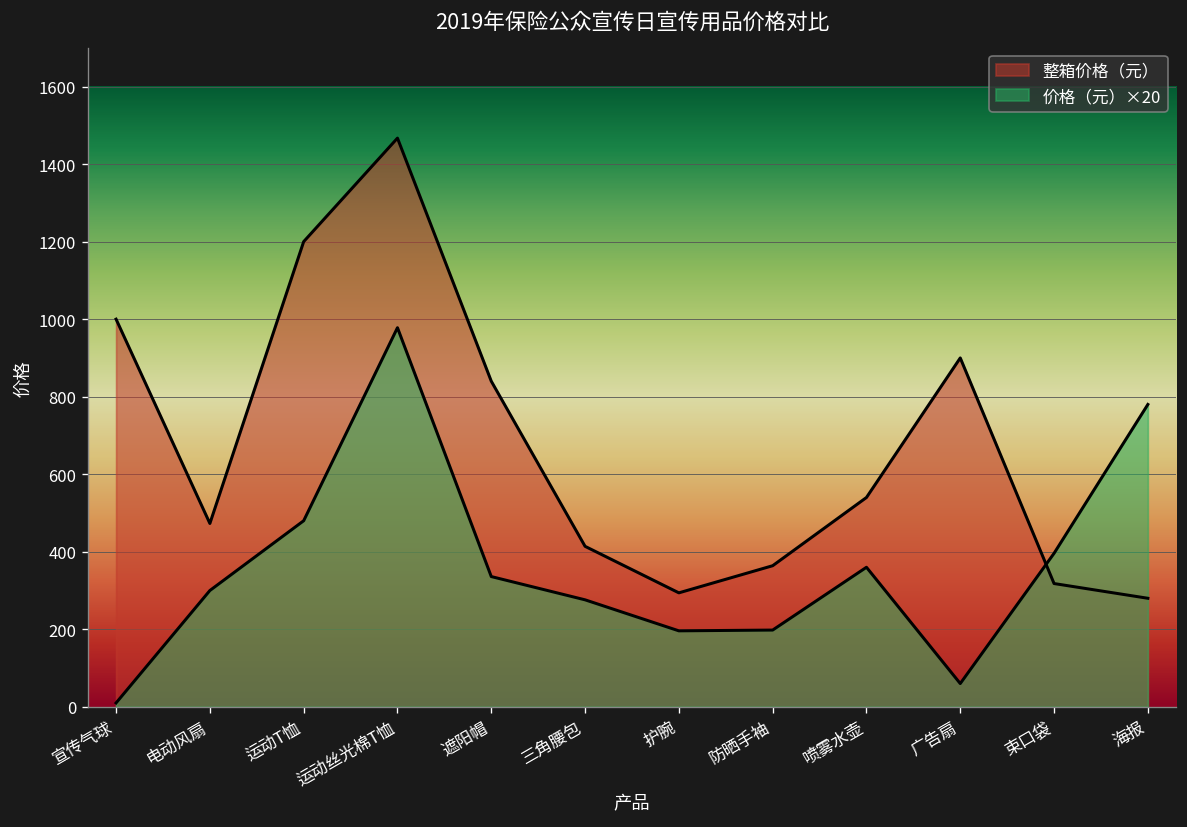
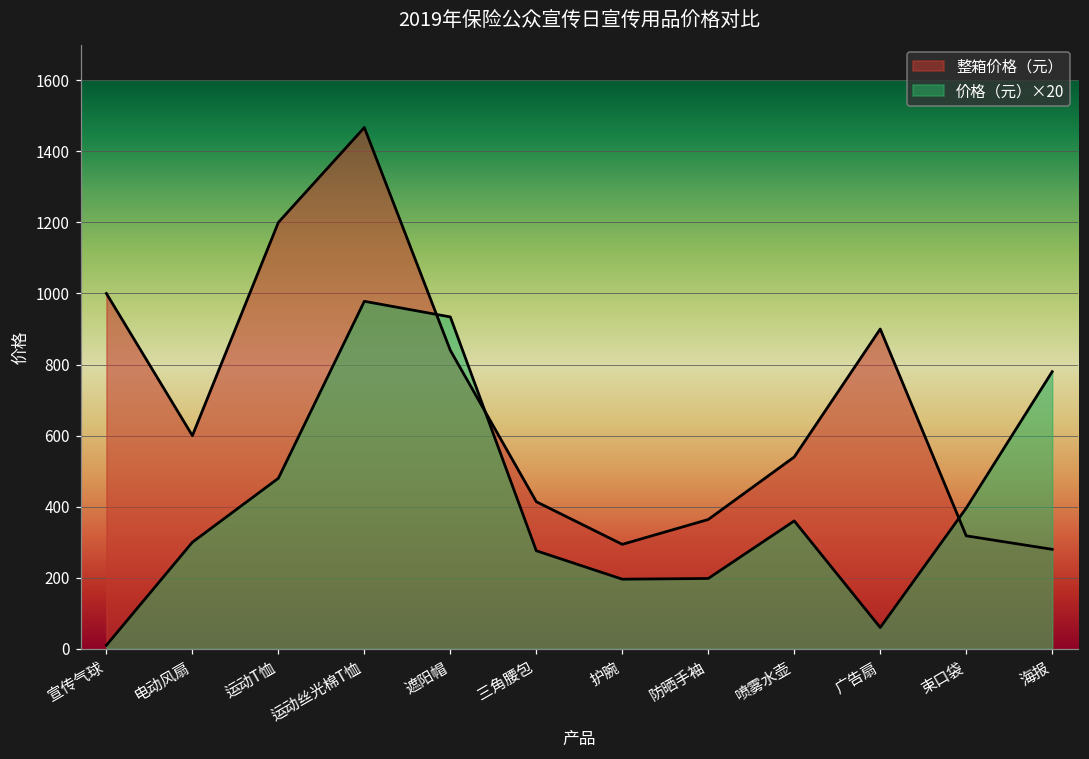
整箱价格（元）, 电动风扇: 470 -> 600
价格（元）×20, 遮阳帽: 340 -> 930
